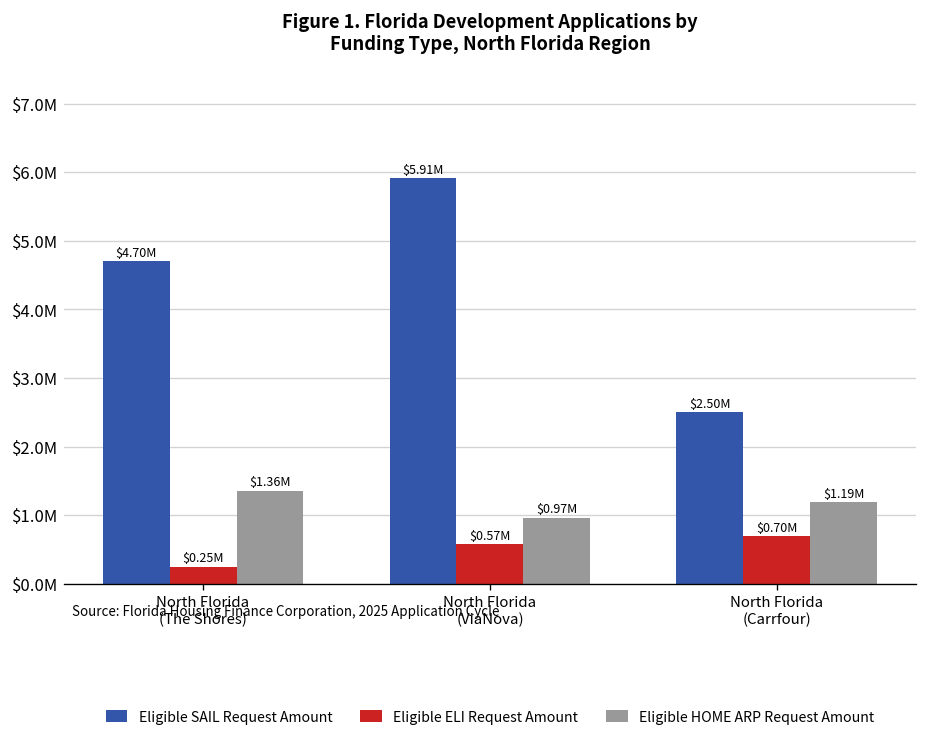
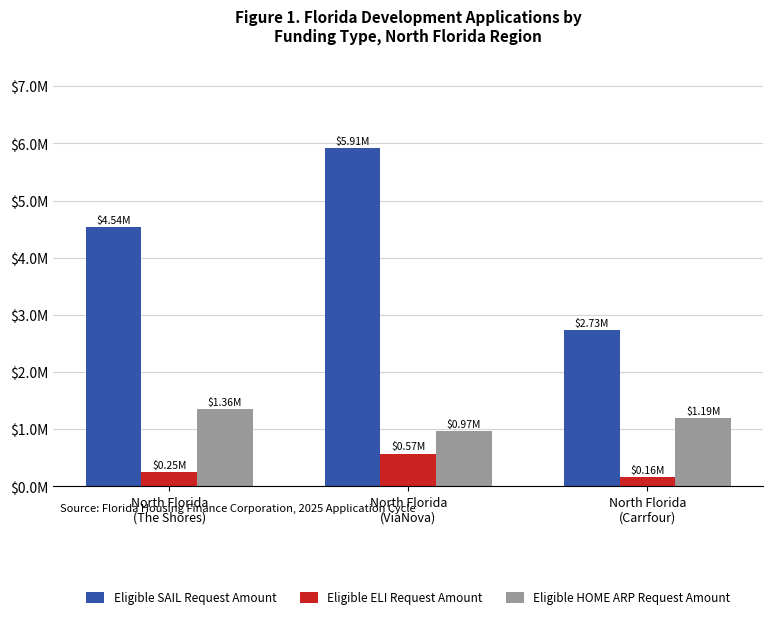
Eligible SAIL Request Amount, North Florida (The Shores): $4.70M -> $4.54M
Eligible SAIL Request Amount, North Florida (Carrfour): $2.50M -> $2.73M
Eligible ELI Request Amount, North Florida (Carrfour): $0.70M -> $0.16M
